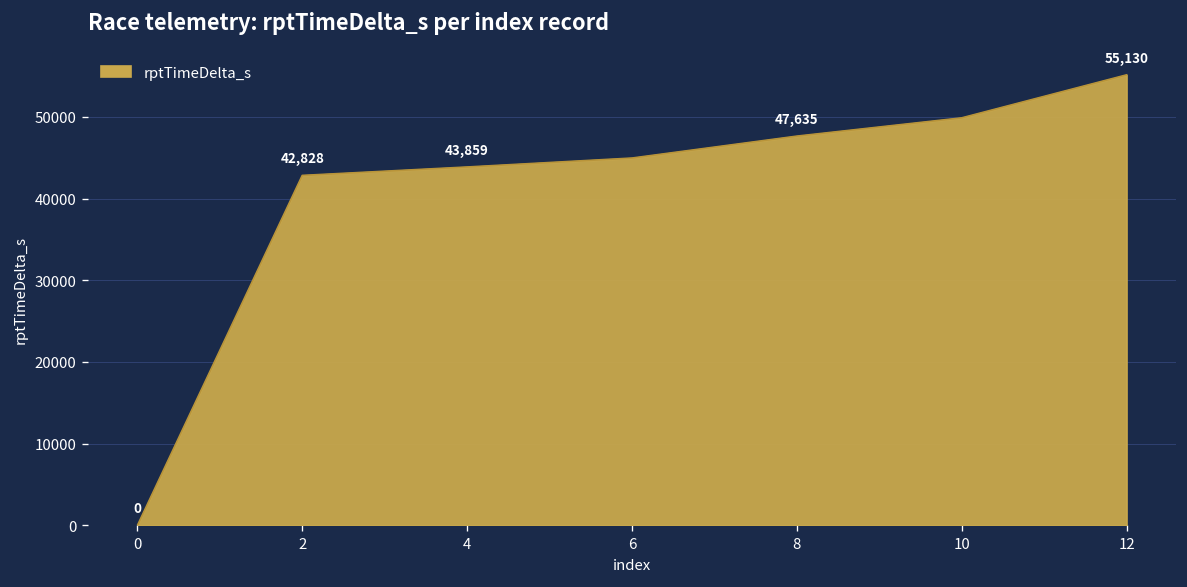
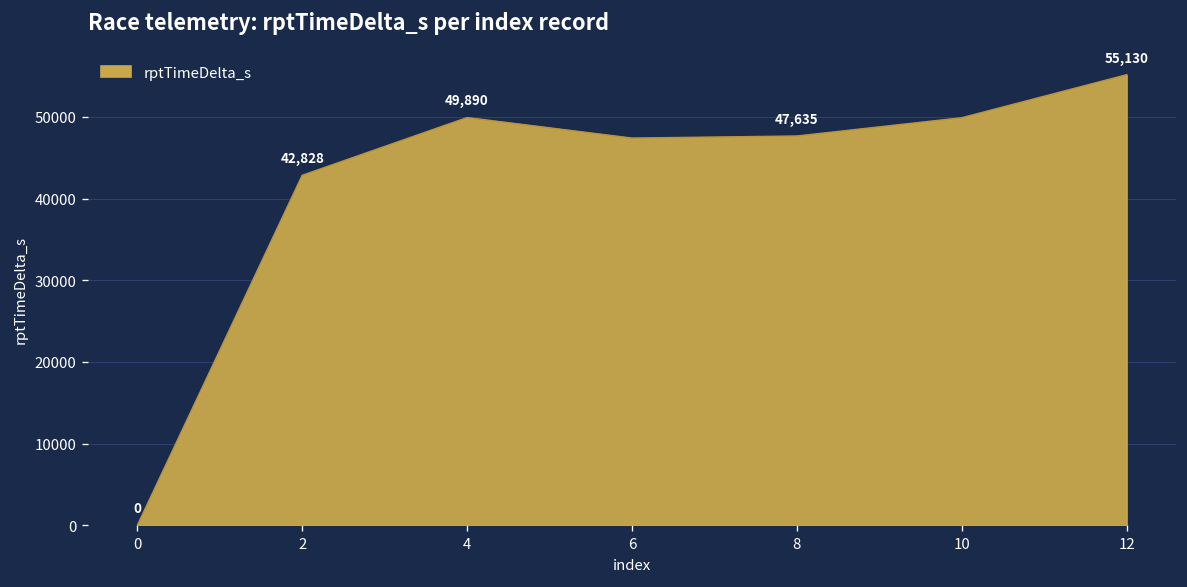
4: 43,859 -> 49,890
6: 45000 -> 47000
